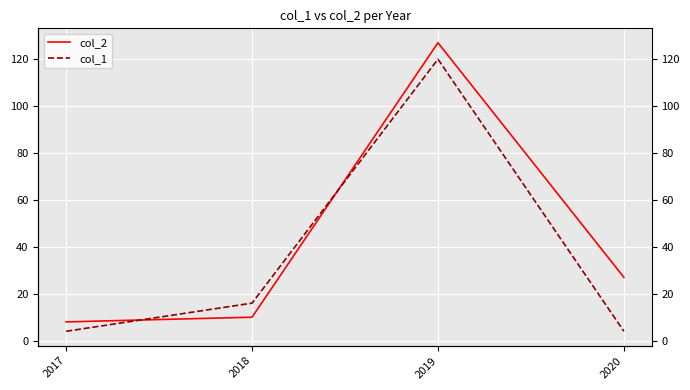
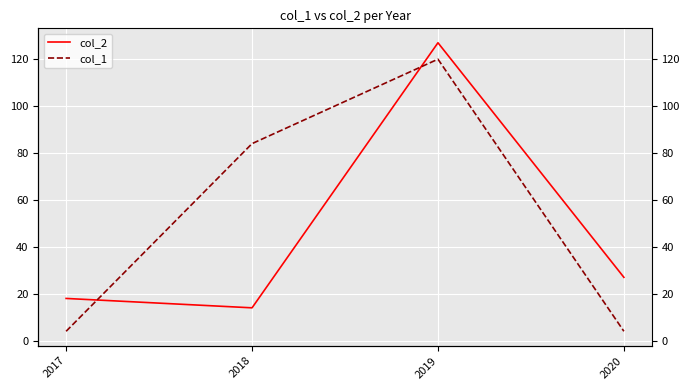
col_2, 2017: 8 -> 18
col_2, 2018: 10 -> 14
col_1, 2018: 16 -> 84
